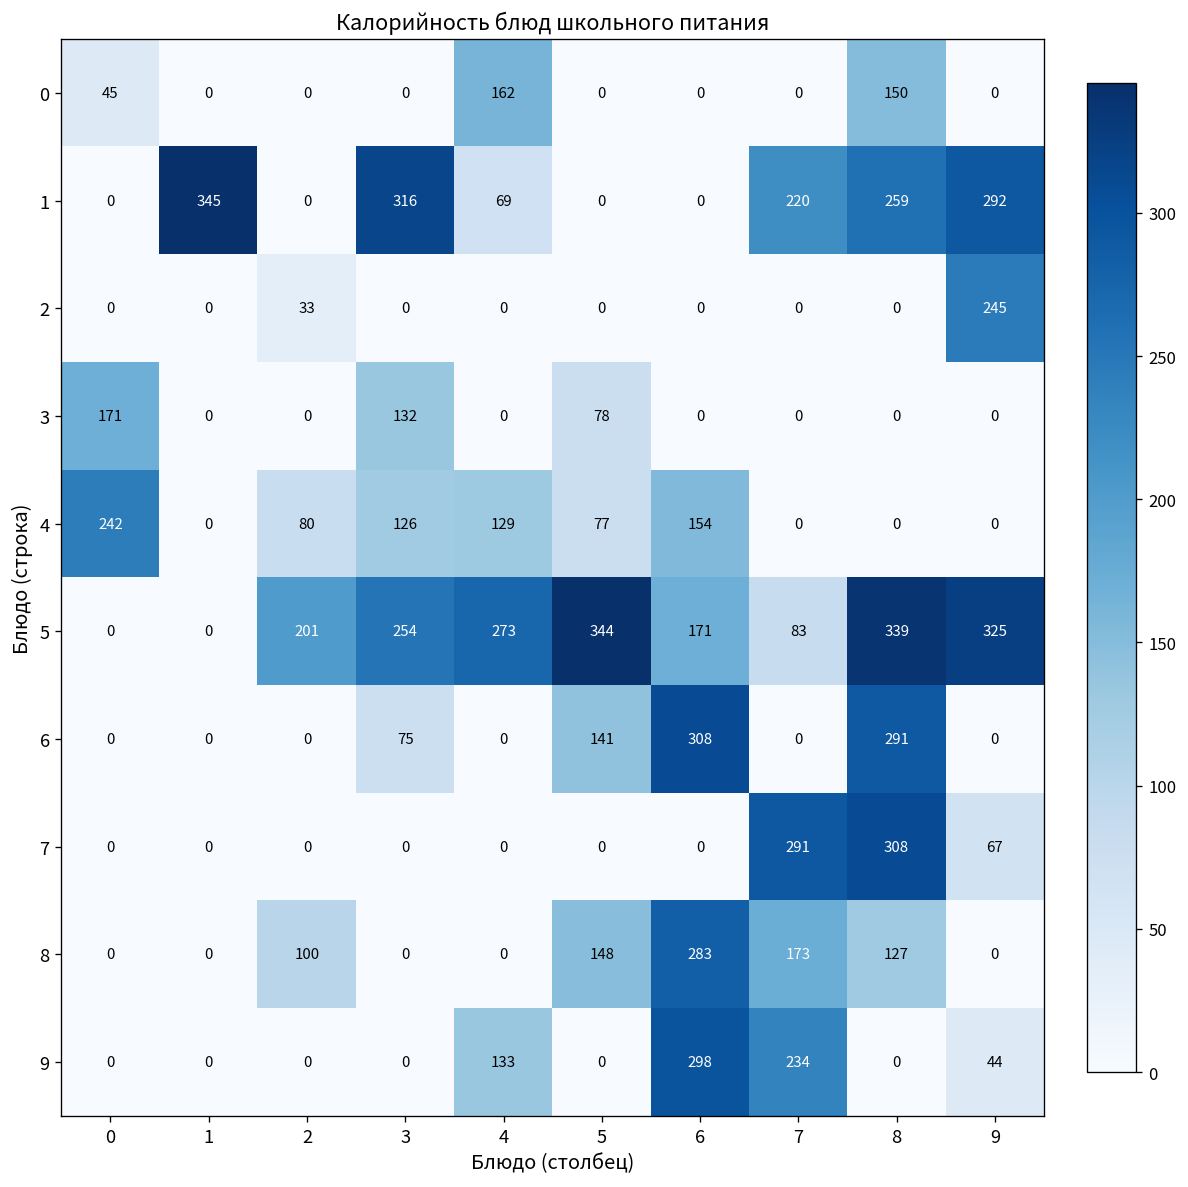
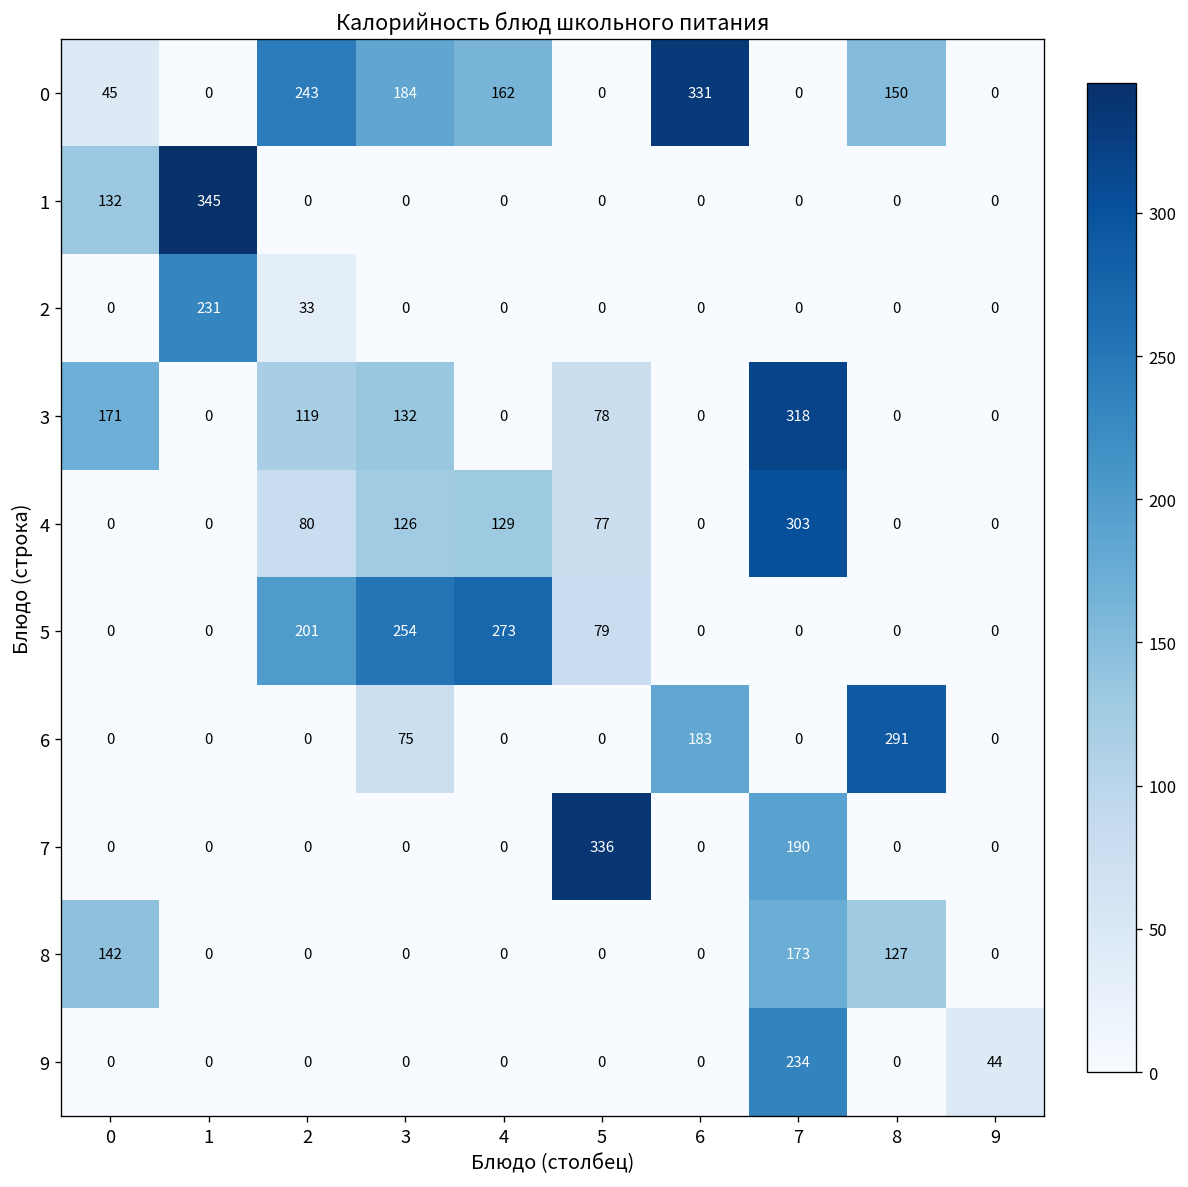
0, 2: 0 -> 243
0, 3: 0 -> 184
0, 6: 0 -> 331
1, 0: 0 -> 132
1, 3: 316 -> 0
1, 4: 69 -> 0
1, 7: 220 -> 0
1, 8: 259 -> 0
1, 9: 292 -> 0
2, 1: 0 -> 231
2, 9: 245 -> 0
3, 2: 0 -> 119
3, 7: 0 -> 318
4, 0: 242 -> 0
4, 6: 154 -> 0
4, 7: 0 -> 303
5, 5: 344 -> 79
5, 6: 171 -> 0
5, 7: 83 -> 0
5, 8: 339 -> 0
5, 9: 325 -> 0
6, 5: 141 -> 0
6, 6: 308 -> 183
7, 5: 0 -> 336
7, 7: 291 -> 190
7, 8: 308 -> 0
7, 9: 67 -> 0
8, 0: 0 -> 142
8, 2: 100 -> 0
8, 5: 148 -> 0
8, 6: 283 -> 0
9, 4: 133 -> 0
9, 6: 298 -> 0
